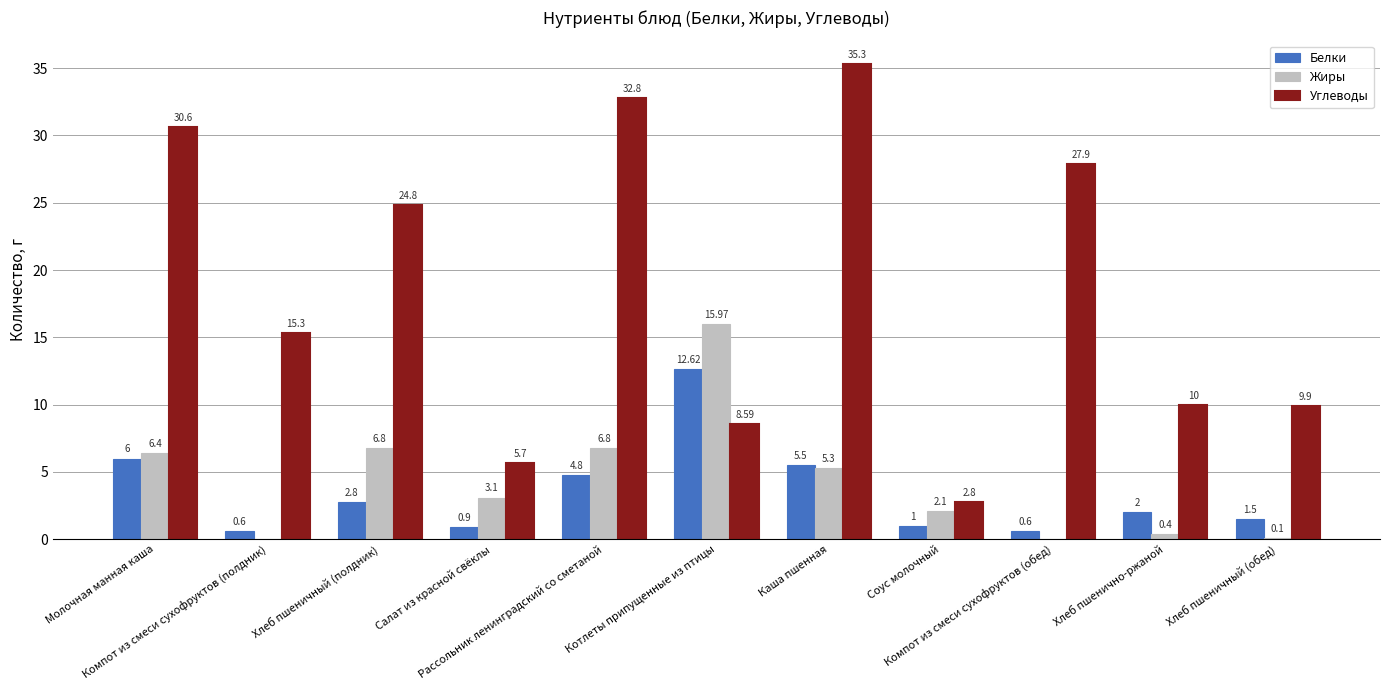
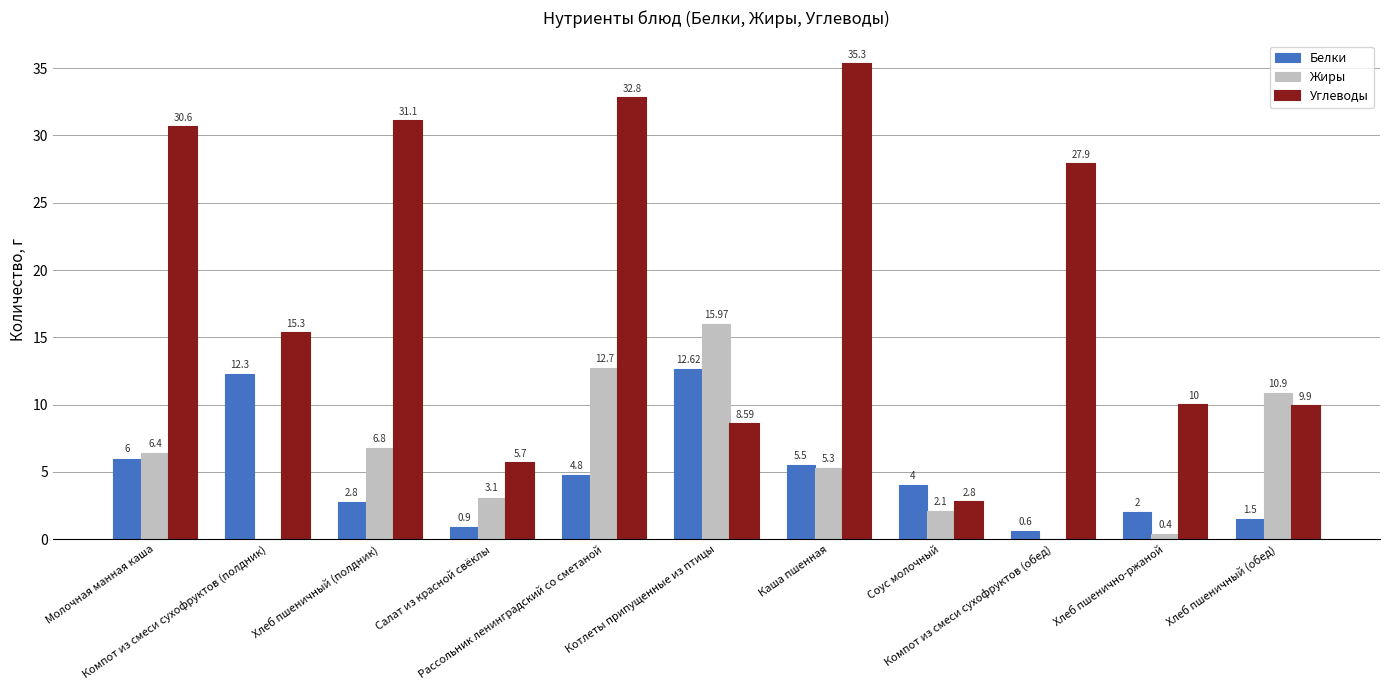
Белки, Компот из смеси сухофруктов (полдник): 0.6 -> 12.3
Углеводы, Хлеб пшеничный (полдник): 24.8 -> 31.1
Жиры, Рассольник ленинградский со сметаной: 6.8 -> 12.7
Белки, Соус молочный: 1 -> 4
Жиры, Хлеб пшеничный (обед): 0.1 -> 10.9
